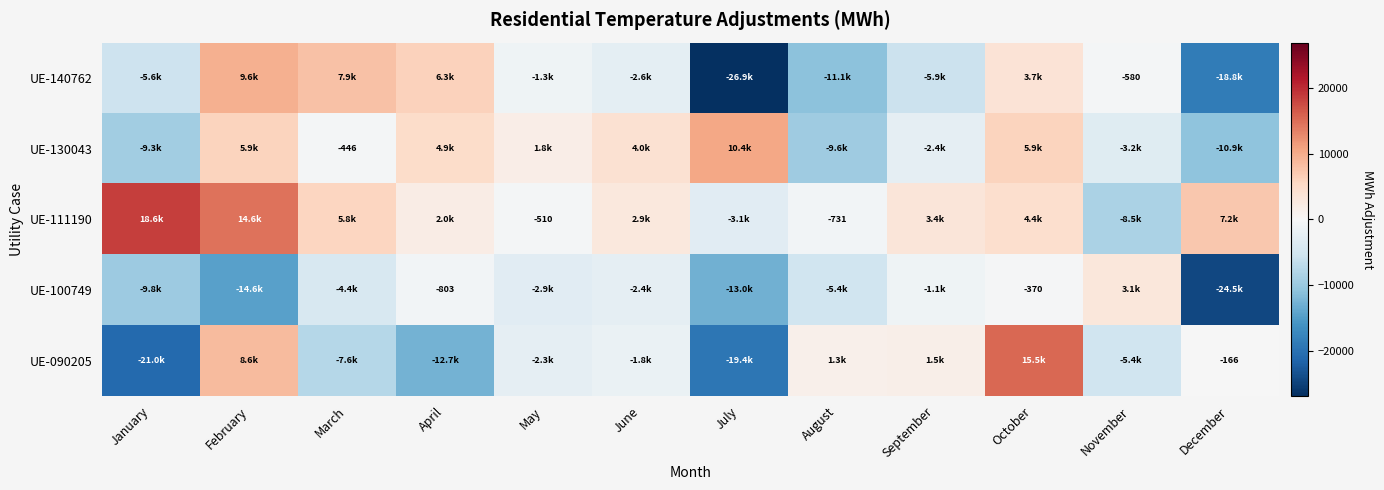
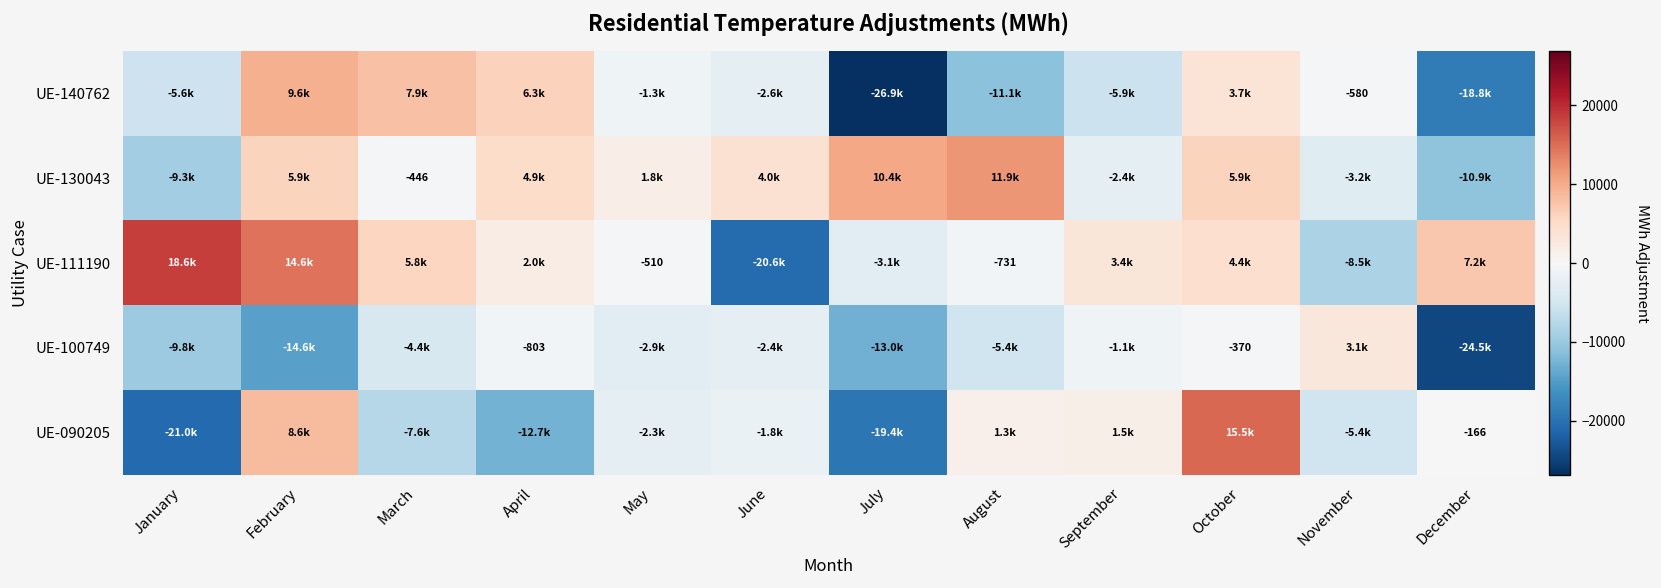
UE-130043, August: -9.6k -> 11.9k
UE-111190, June: 2.9k -> -20.6k
